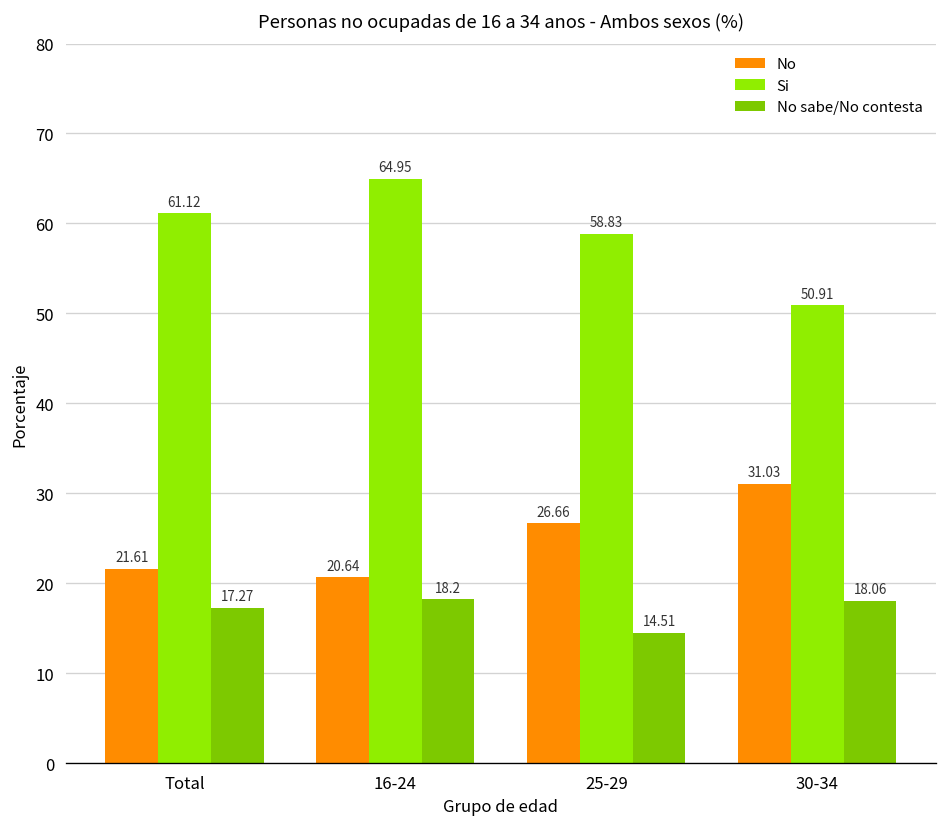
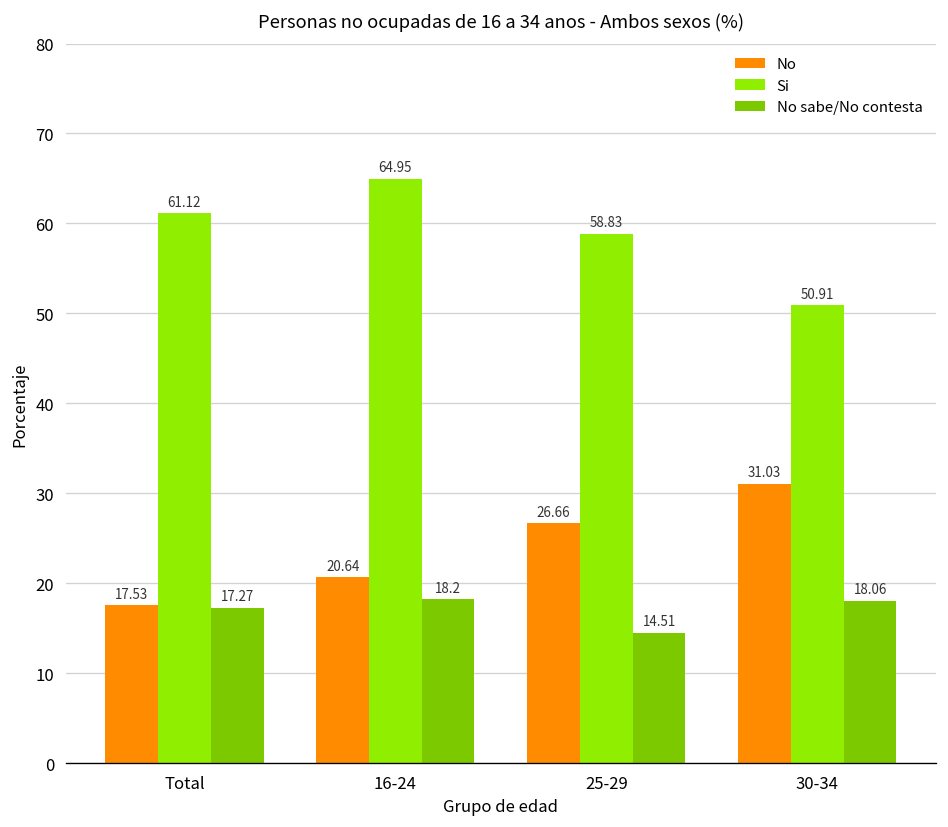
No, Total: 21.61 -> 17.53
